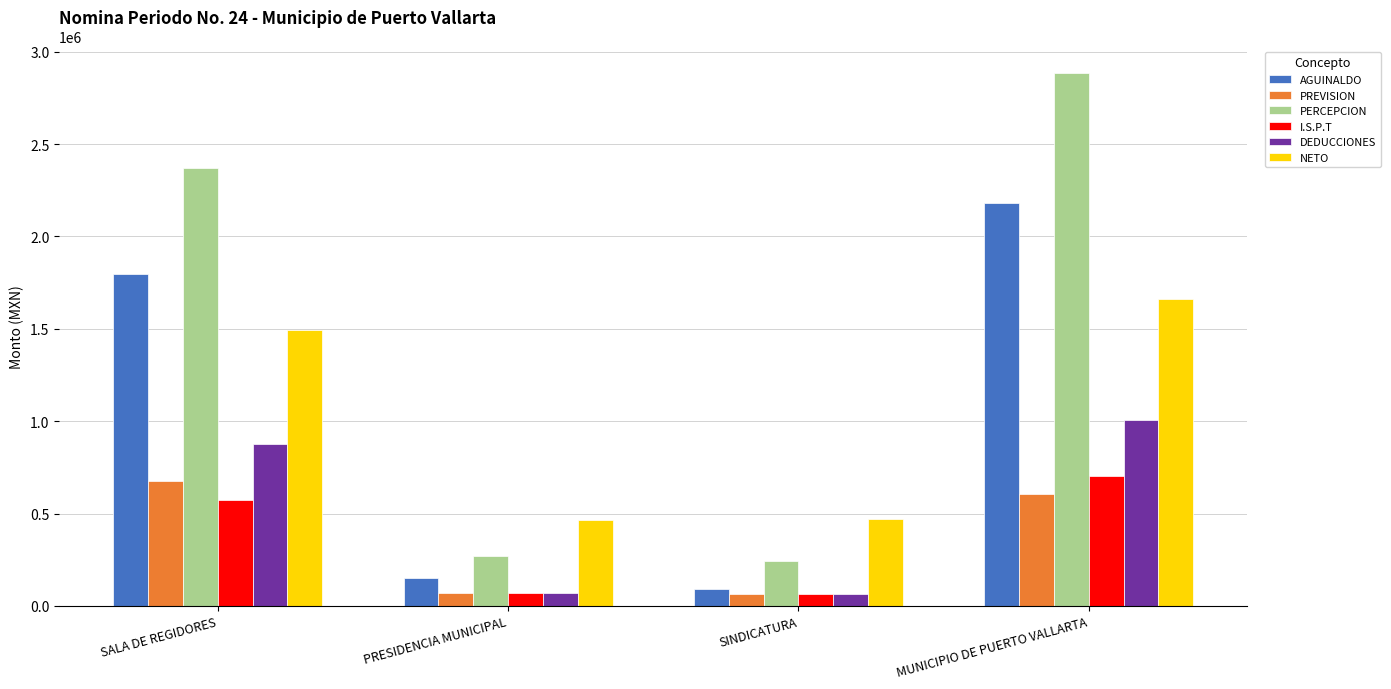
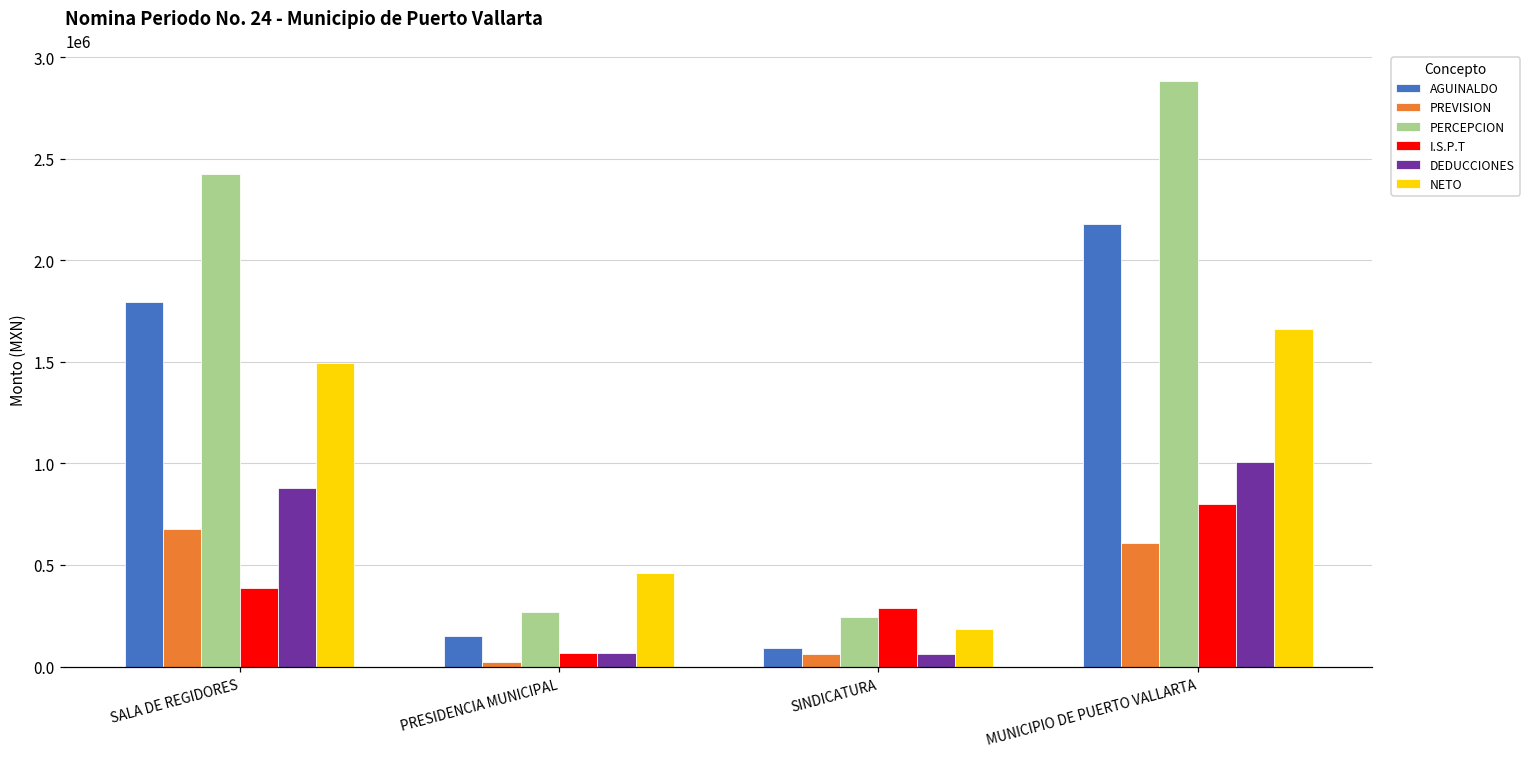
PERCEPCION, SALA DE REGIDORES: 2370000 -> 2420000
I.S.P.T, SALA DE REGIDORES: 570000 -> 390000
PREVISION, PRESIDENCIA MUNICIPAL: 70000 -> 20000
I.S.P.T, SINDICATURA: 60000 -> 290000
NETO, SINDICATURA: 470000 -> 180000
I.S.P.T, MUNICIPIO DE PUERTO VALLARTA: 710000 -> 800000
